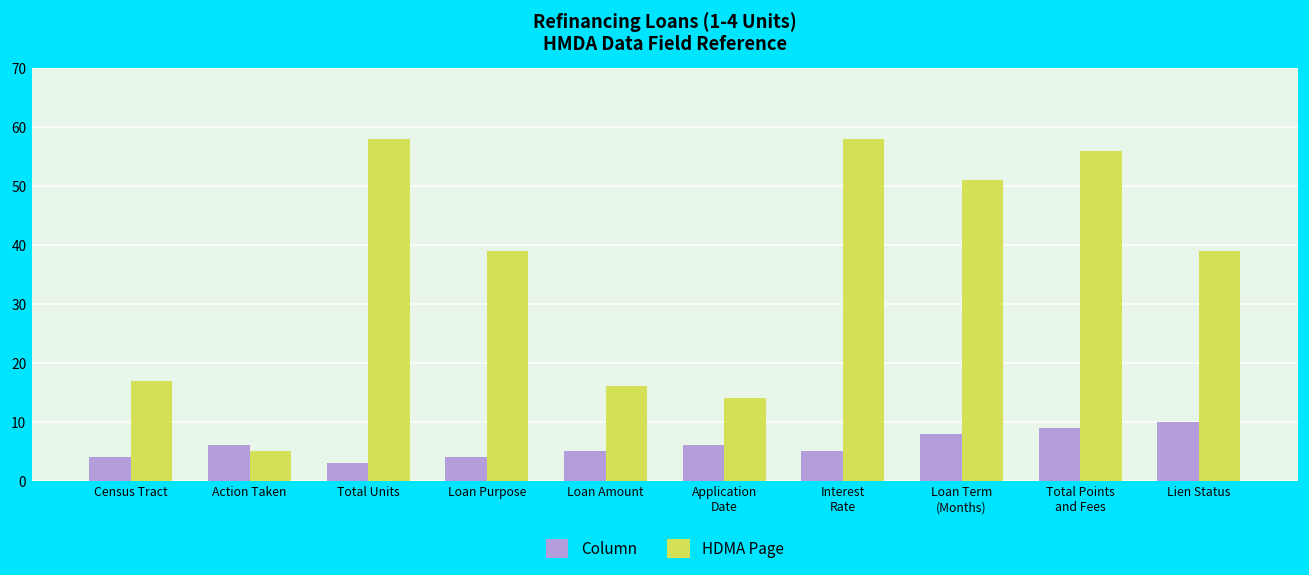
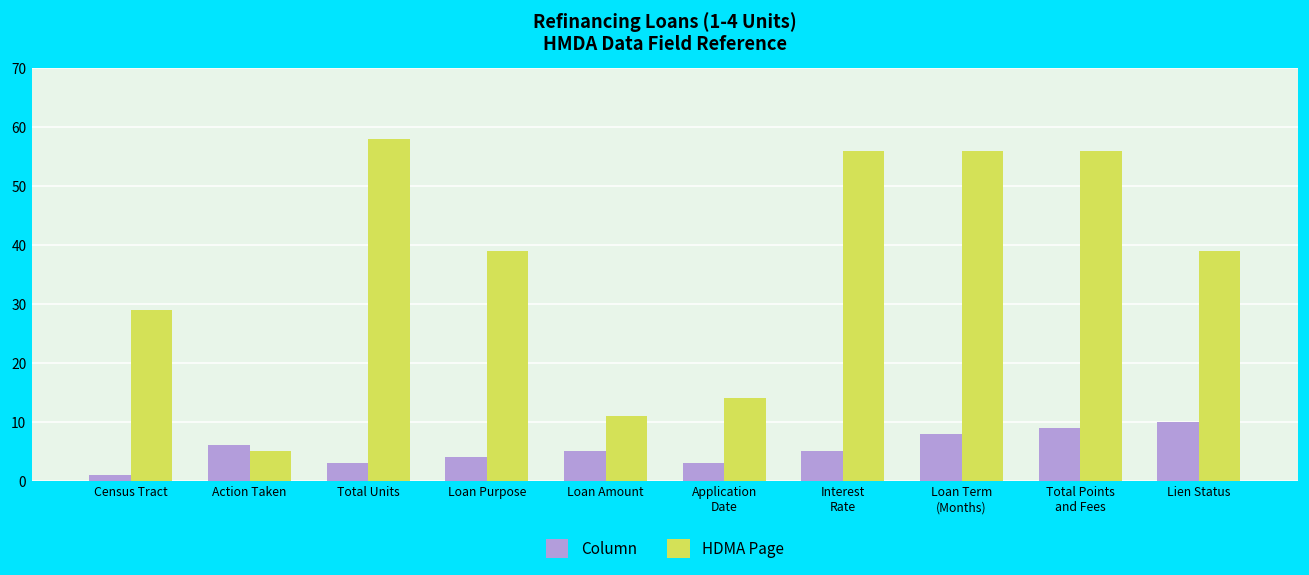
Column, Census Tract: 4 -> 1
HDMA Page, Census Tract: 17 -> 29
HDMA Page, Loan Amount: 16 -> 11
Column, Application Date: 6 -> 3
HDMA Page, Interest Rate: 58 -> 56
HDMA Page, Loan Term (Months): 51 -> 56
